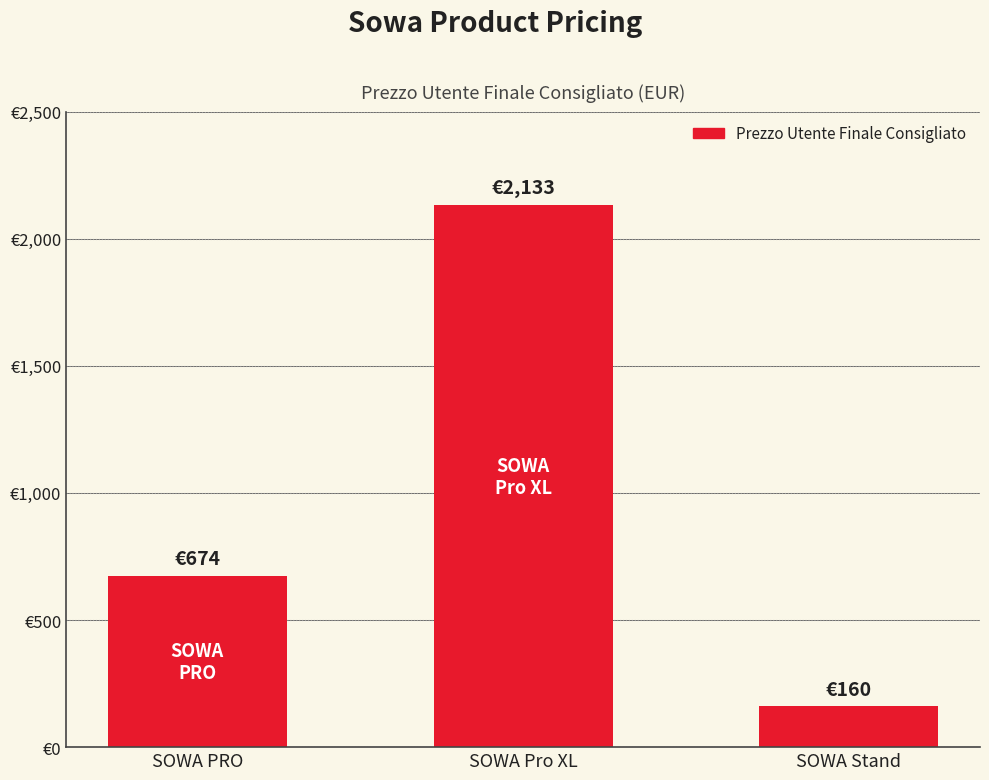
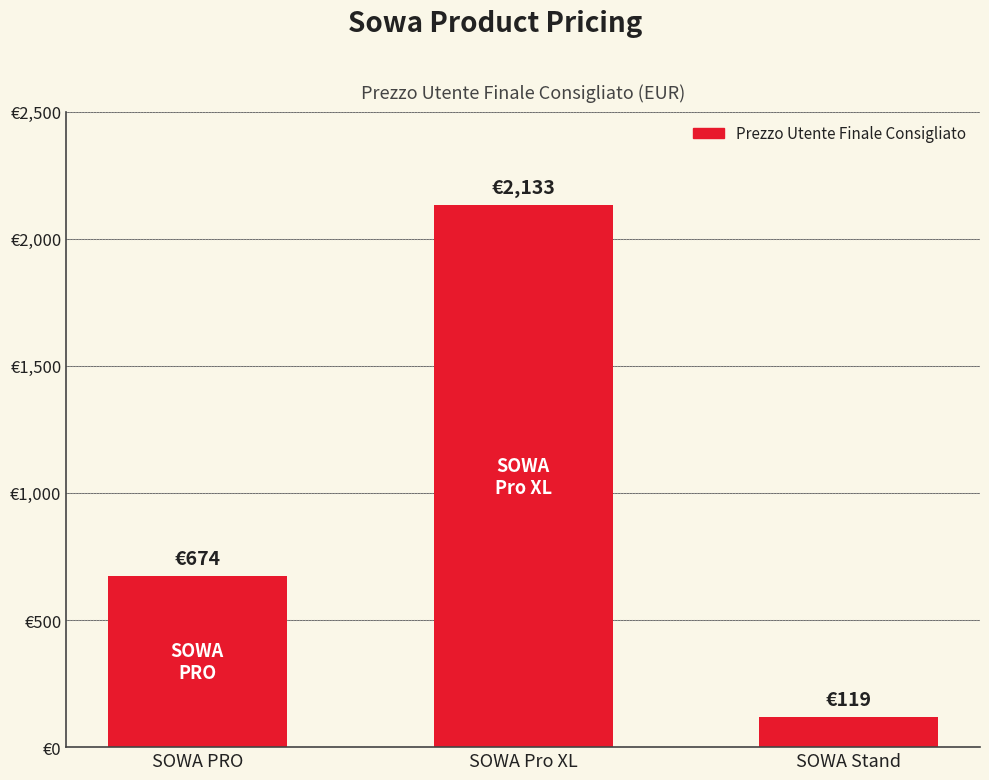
SOWA Stand: €160 -> €119
